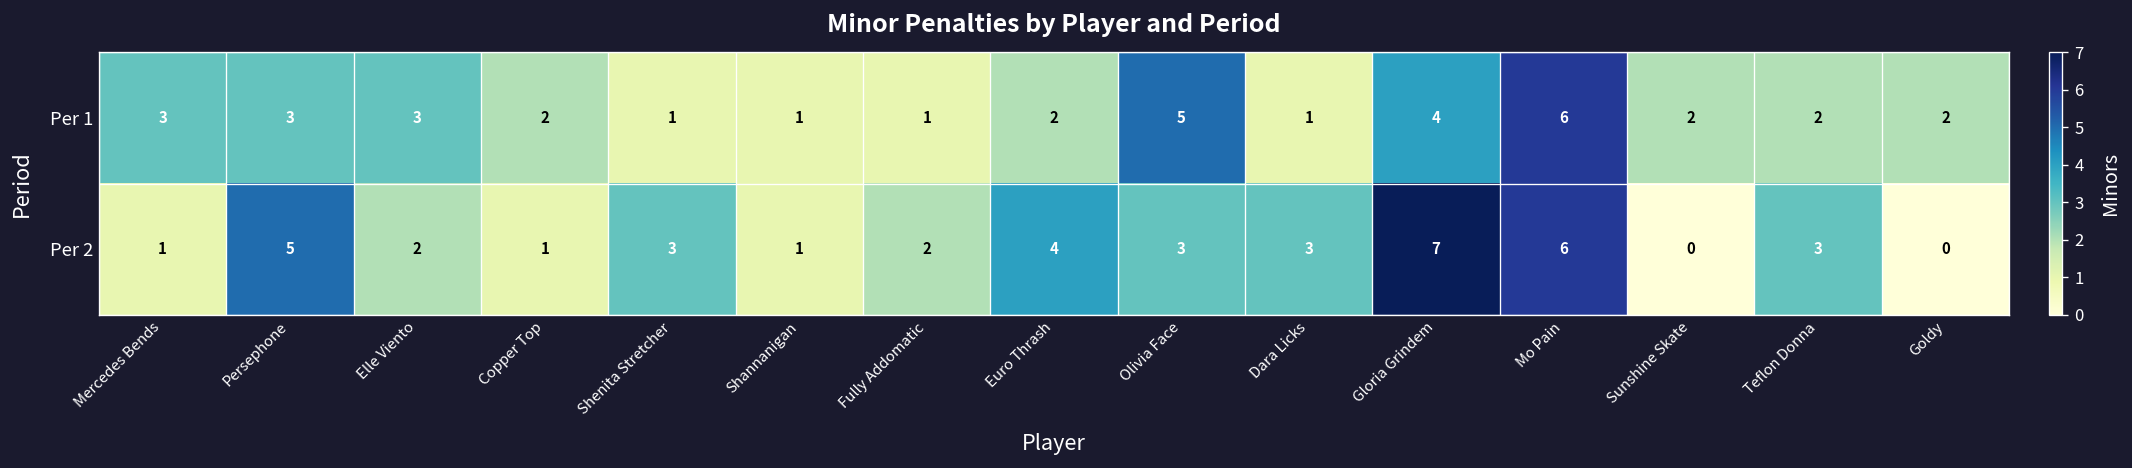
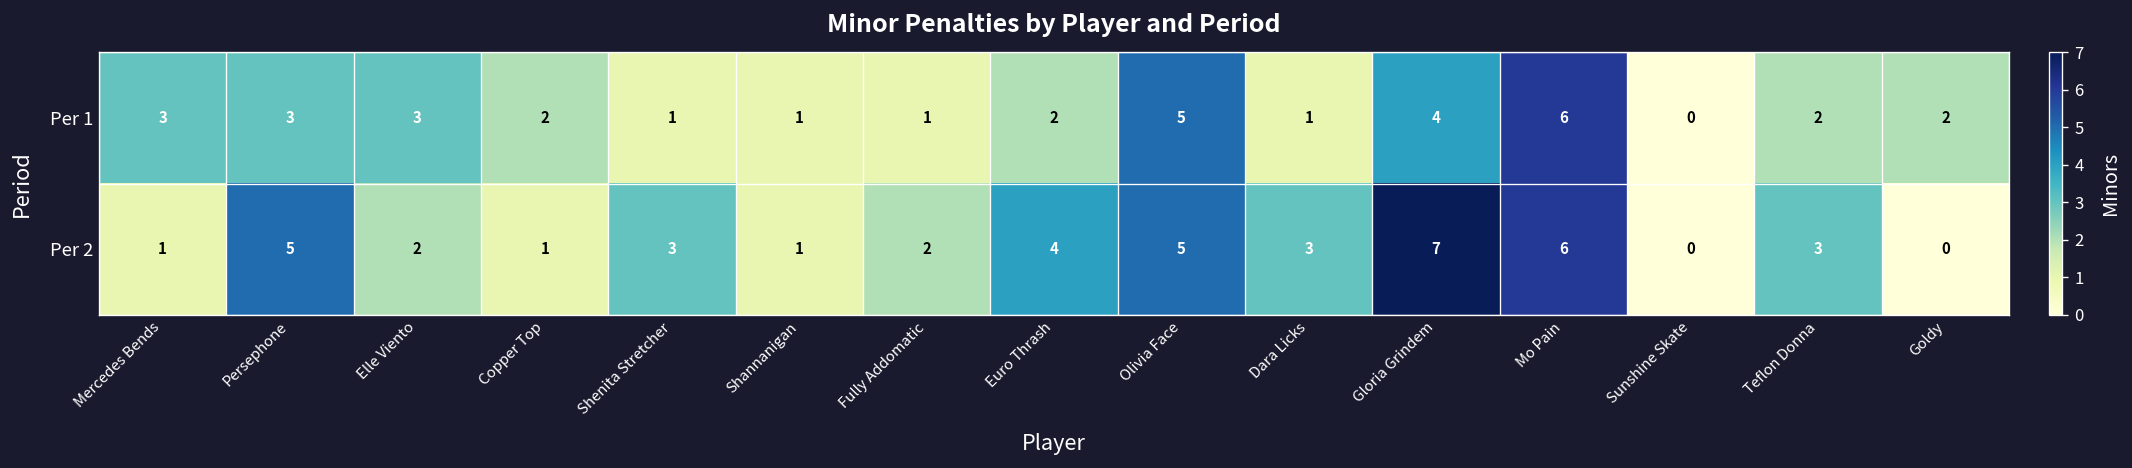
Per 1, Sunshine Skate: 2 -> 0
Per 2, Olivia Face: 3 -> 5
